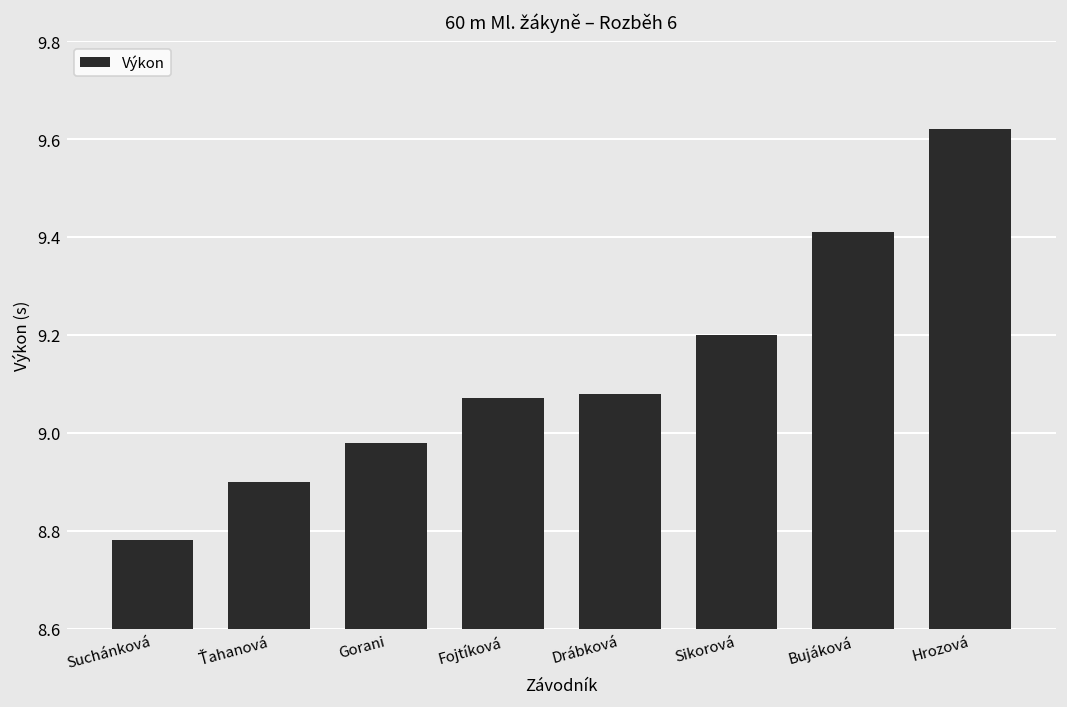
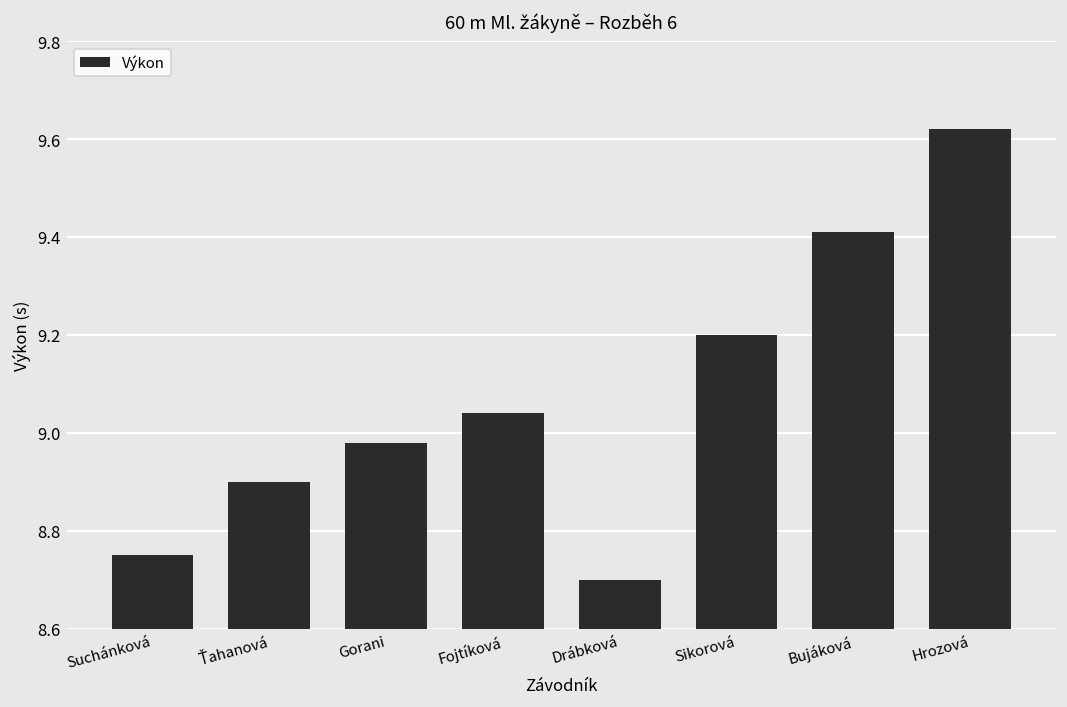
Suchánková: 8.78 -> 8.75
Fojtíková: 9.07 -> 9.04
Drábková: 9.08 -> 8.70
